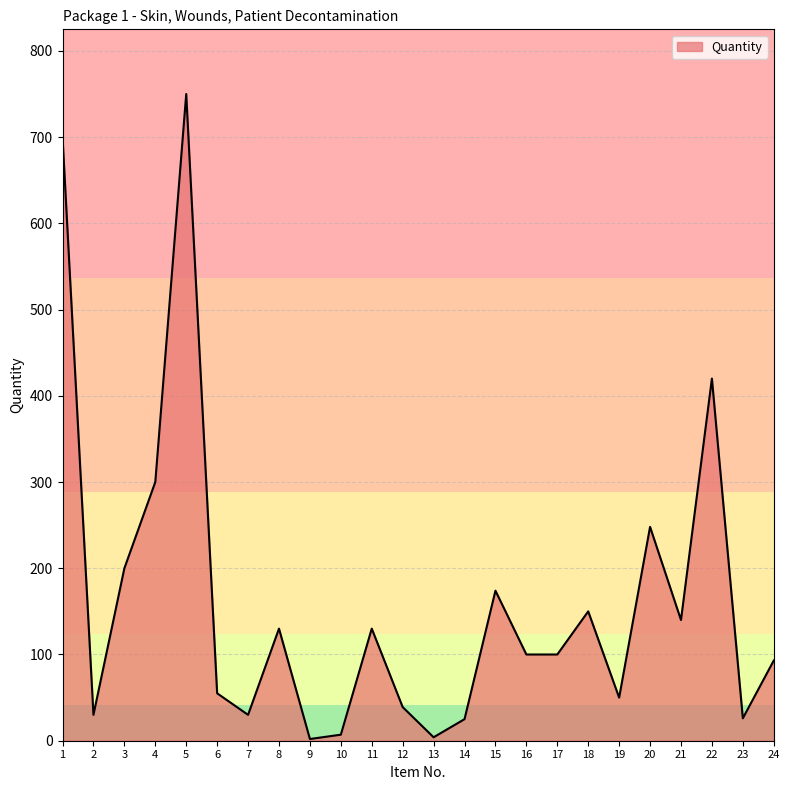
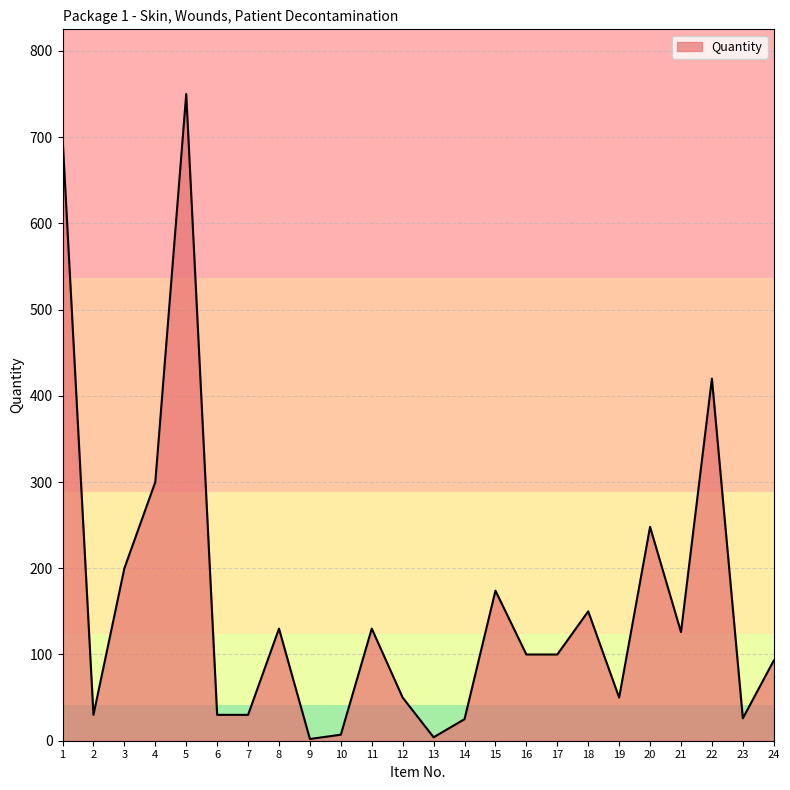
6: 60 -> 30
12: 40 -> 50
21: 140 -> 130
